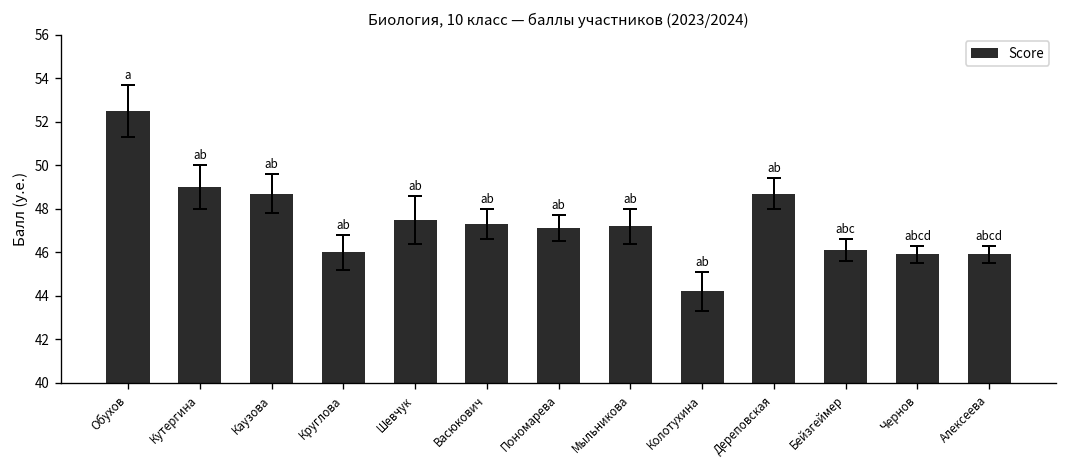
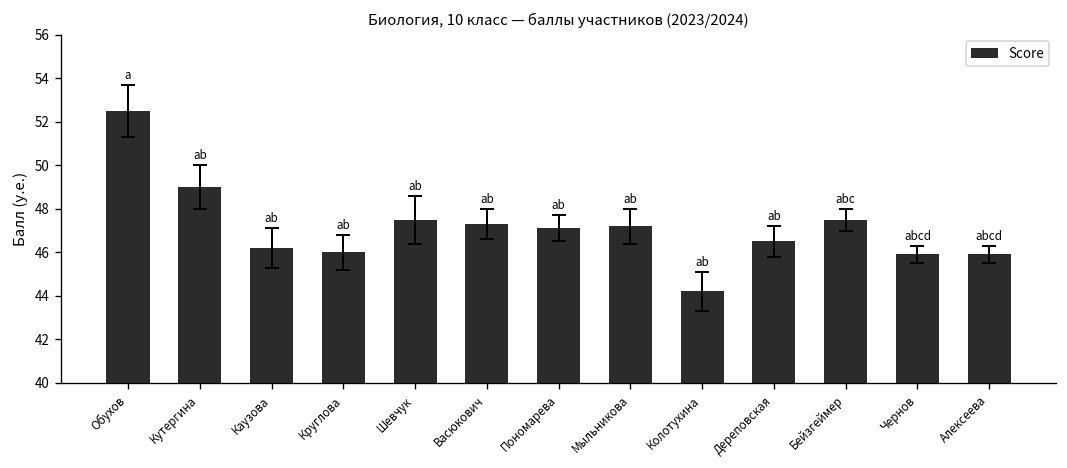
Score, Каузова: 48.7 -> 46.2
Score, Дереповская: 48.7 -> 46.5
Score, Бейзгеймер: 46.1 -> 47.5
